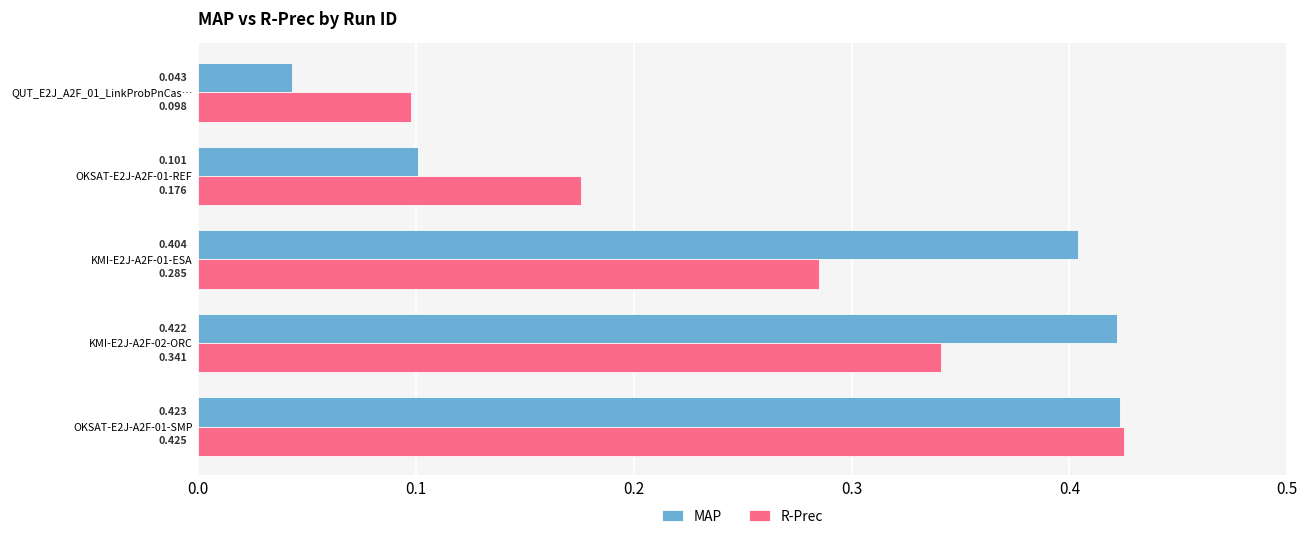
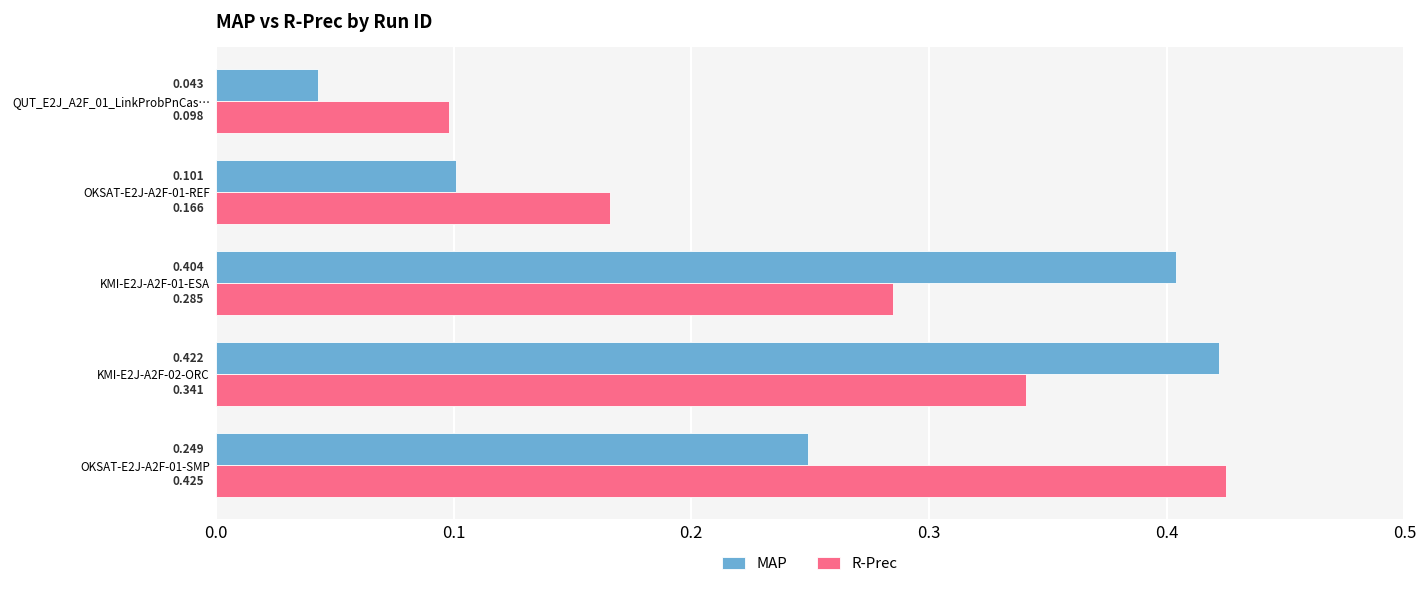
R-Prec, OKSAT-E2J-A2F-01-REF: 0.176 -> 0.166
MAP, OKSAT-E2J-A2F-01-SMP: 0.423 -> 0.249
